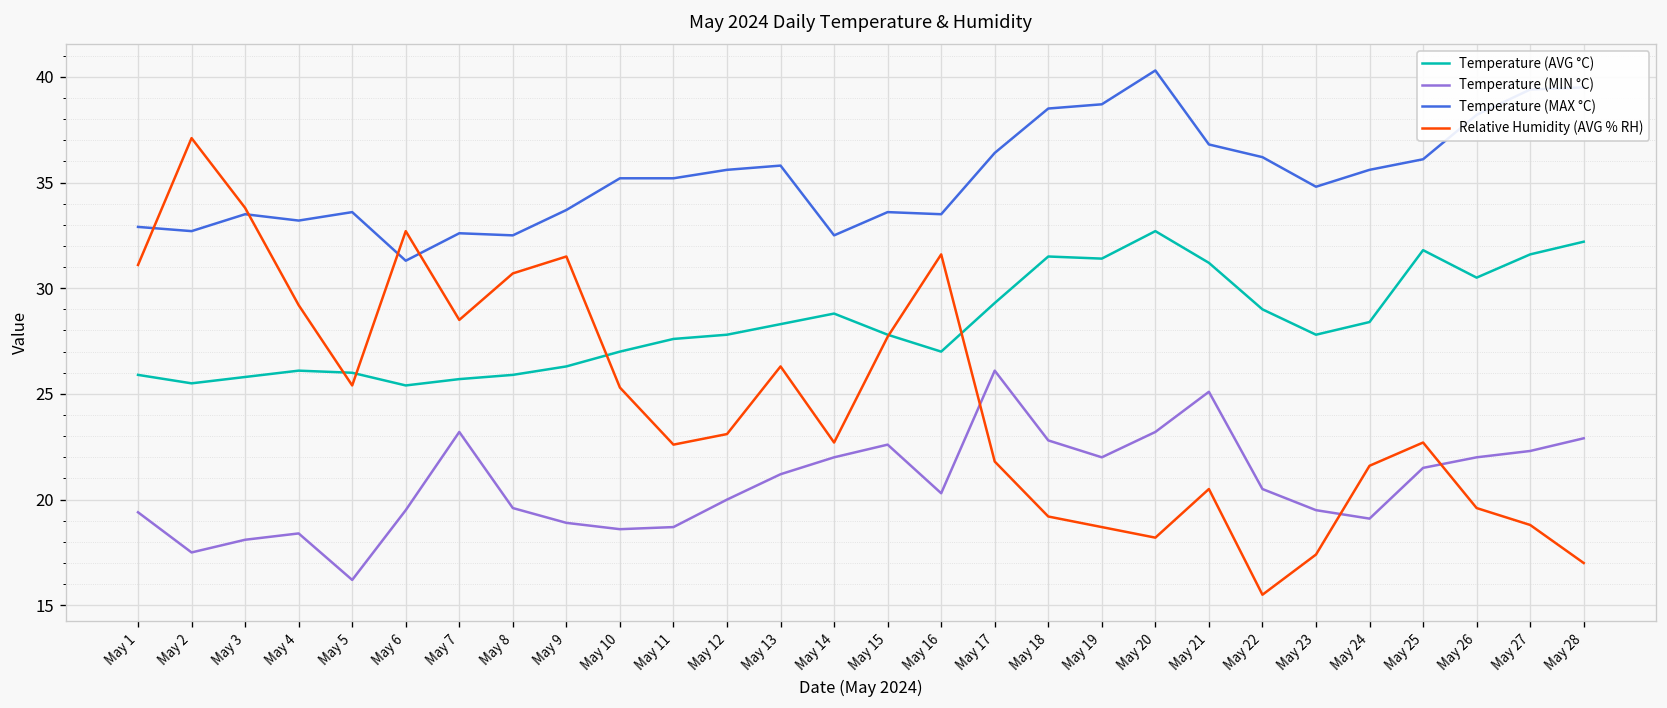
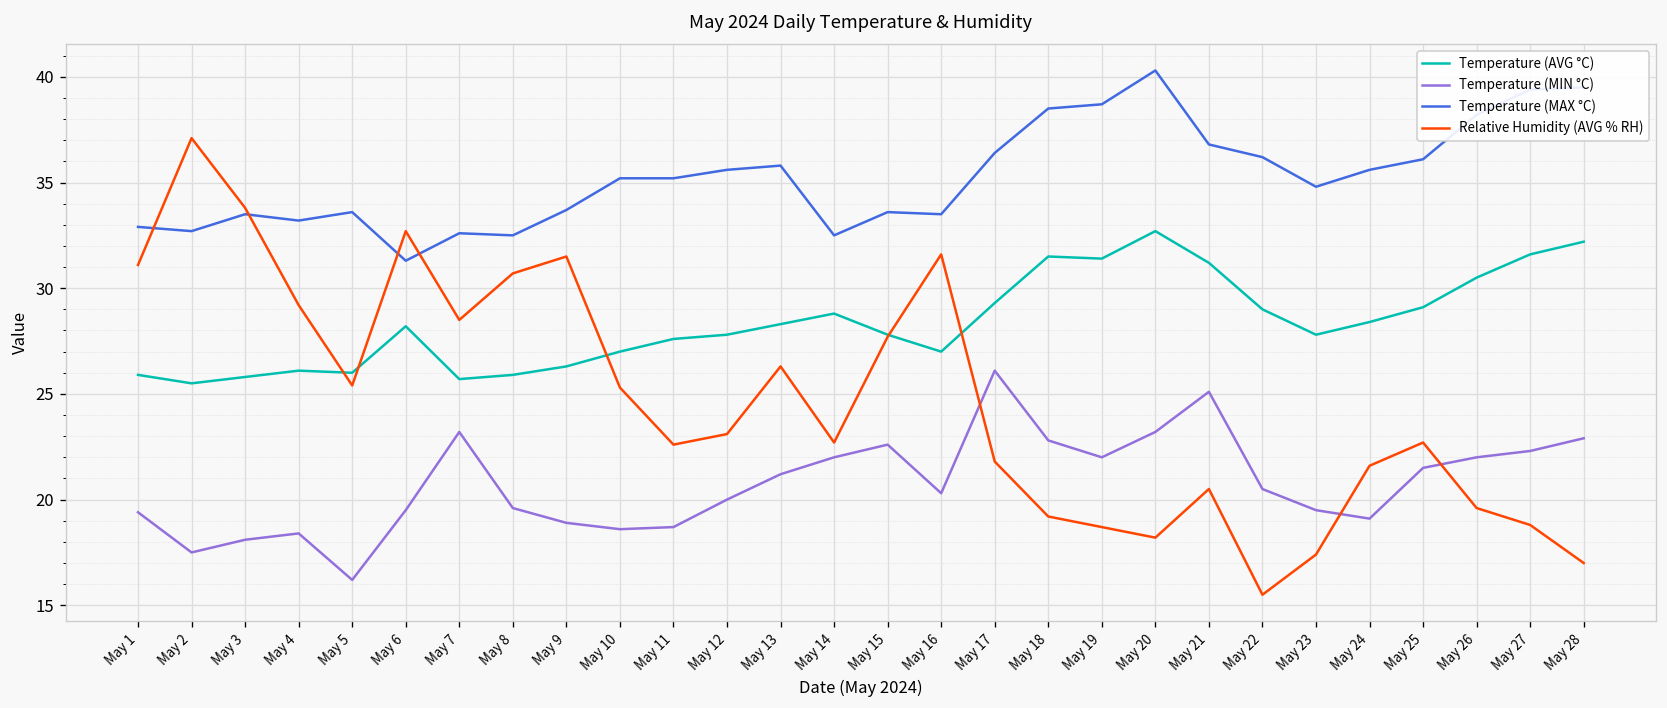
Temperature (AVG °C), May 6: 25.4 -> 28.2
Temperature (AVG °C), May 25: 31.8 -> 29.1
